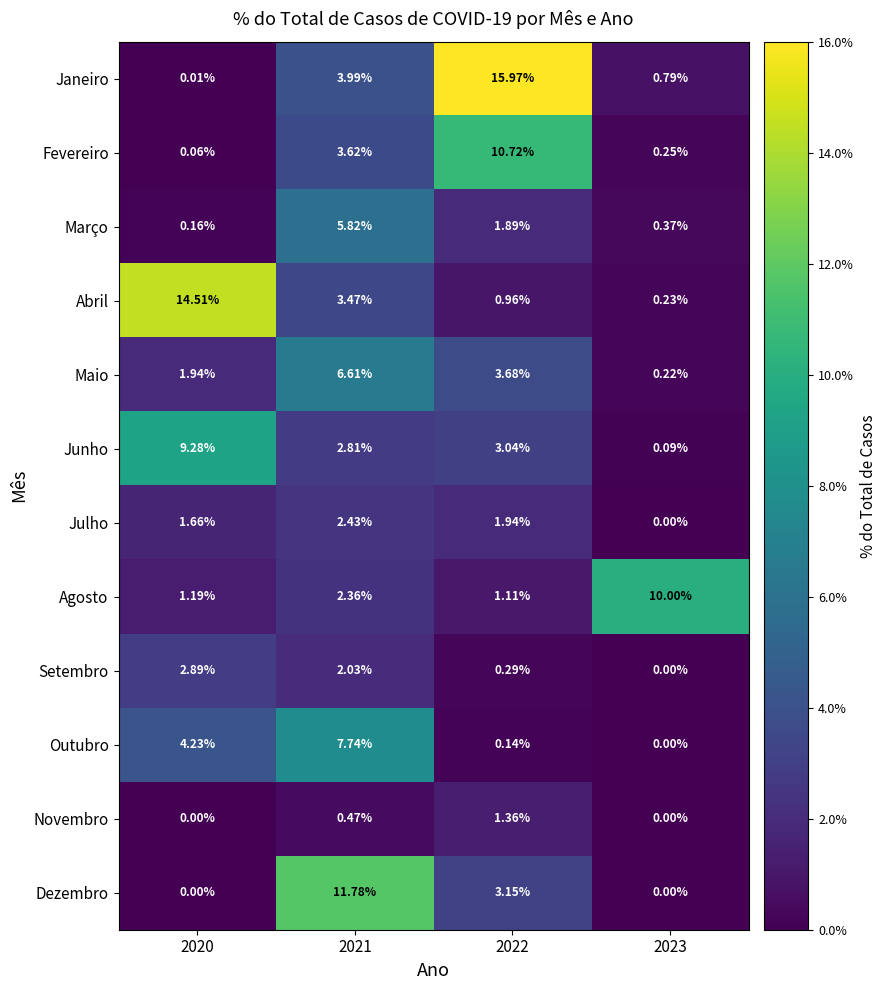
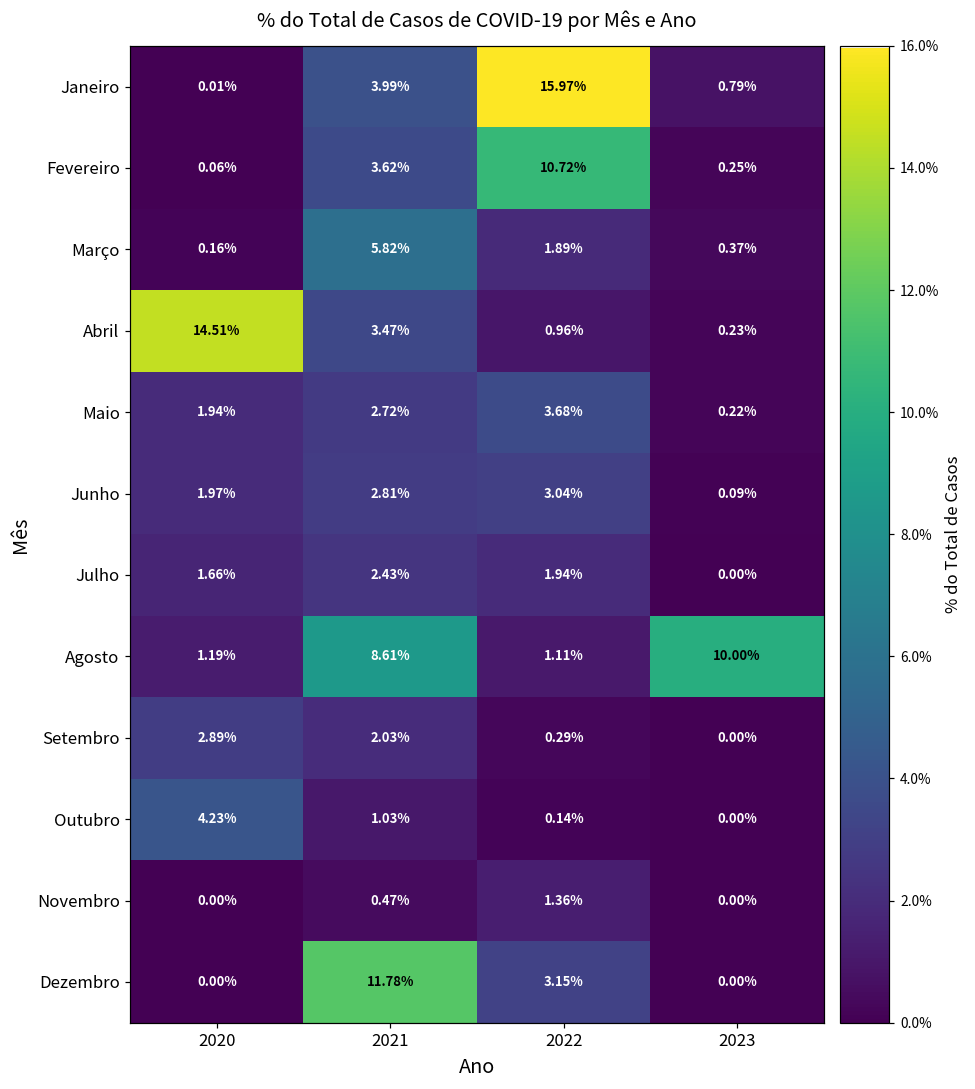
Maio, 2021: 6.61% -> 2.72%
Junho, 2020: 9.28% -> 1.97%
Agosto, 2021: 2.36% -> 8.61%
Outubro, 2021: 7.74% -> 1.03%
